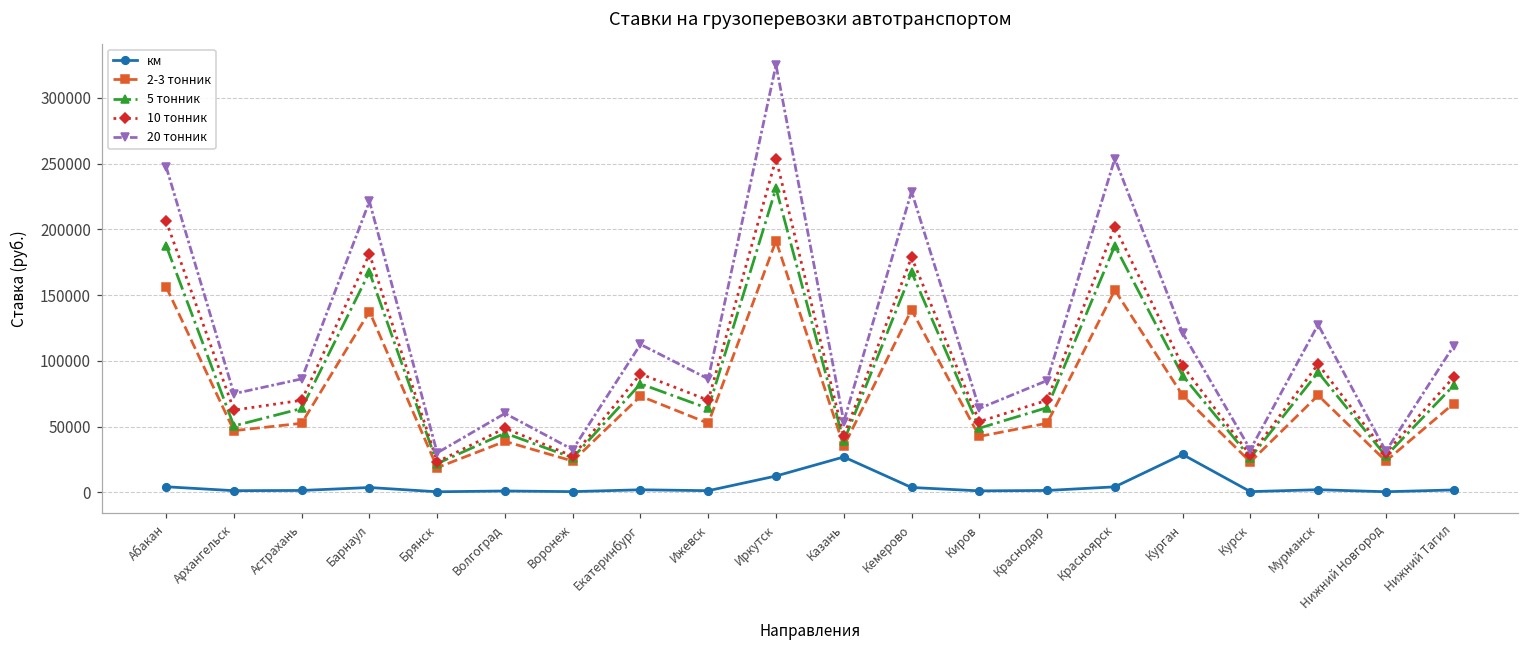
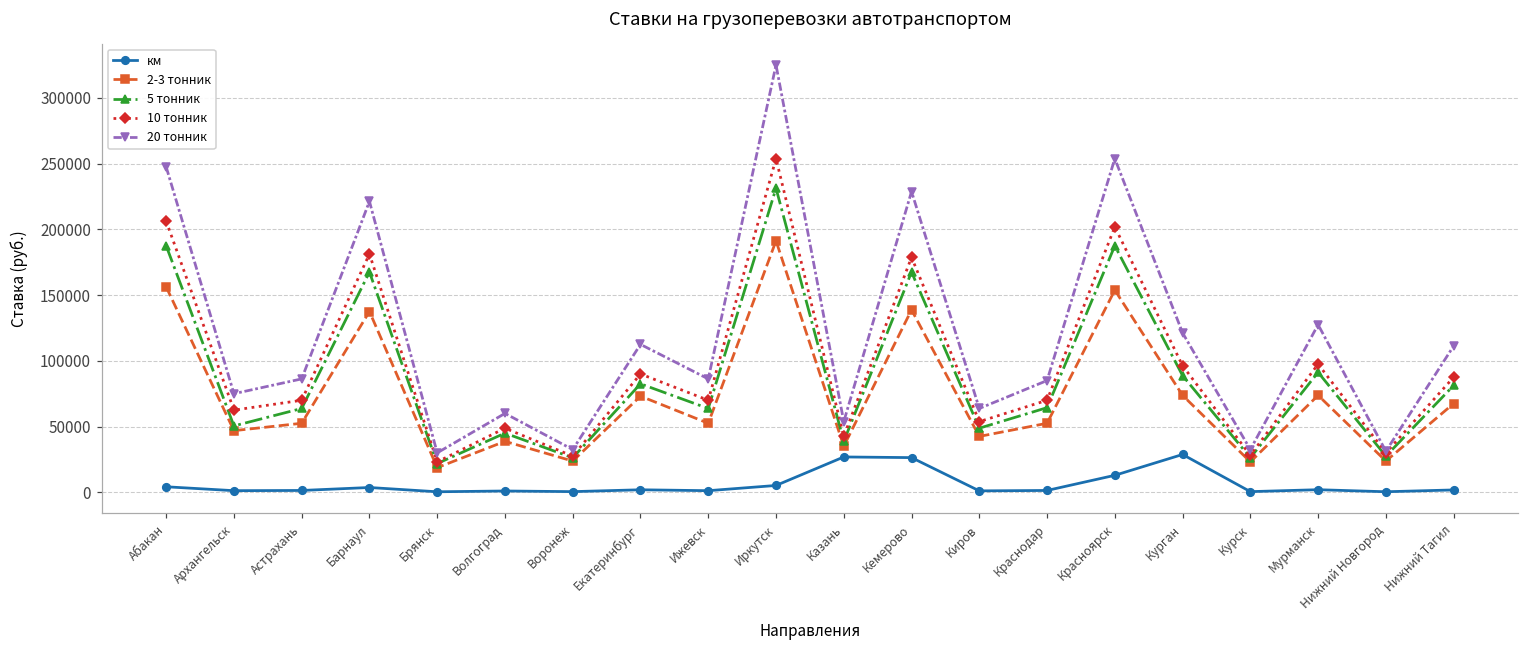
км, Иркутск: 12000 -> 5000
км, Кемерово: 4000 -> 26000
км, Красноярск: 4000 -> 13000
